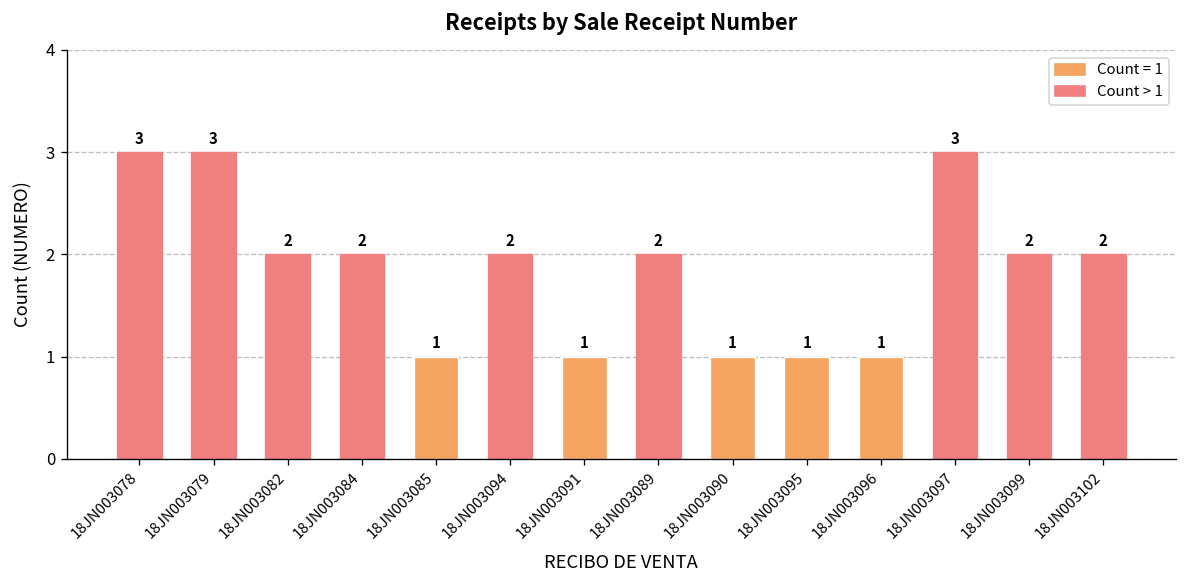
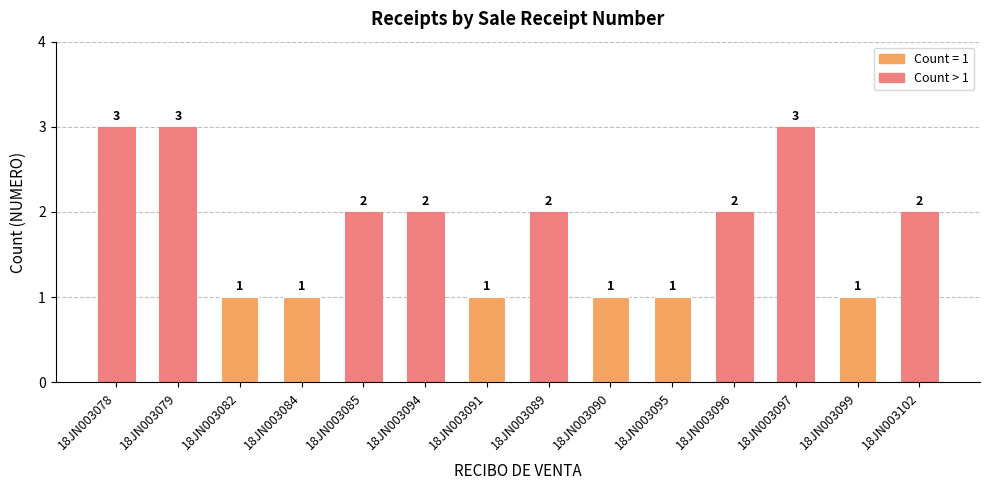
18JN003082: 2 -> 1
18JN003084: 2 -> 1
18JN003085: 1 -> 2
18JN003096: 1 -> 2
18JN003099: 2 -> 1
